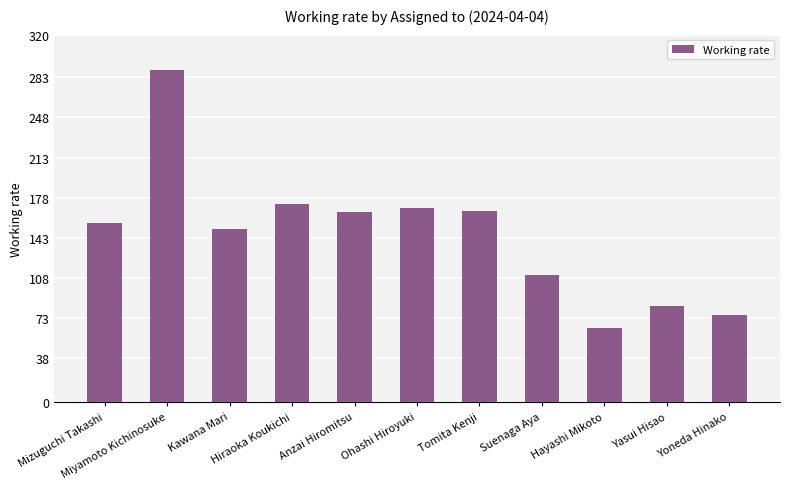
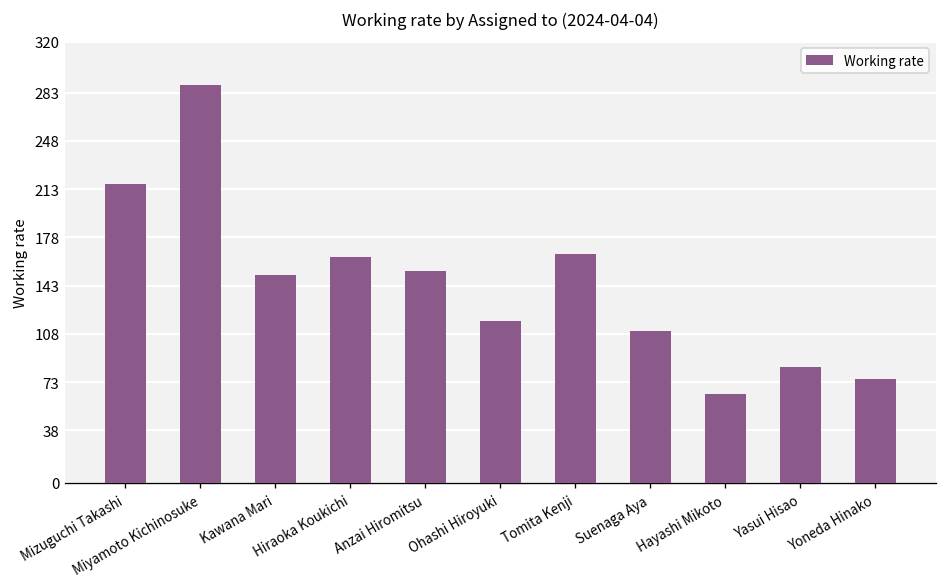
Mizuguchi Takashi: 156 -> 217
Hiraoka Koukichi: 172 -> 164
Anzai Hiromitsu: 165 -> 153
Ohashi Hiroyuki: 169 -> 117
